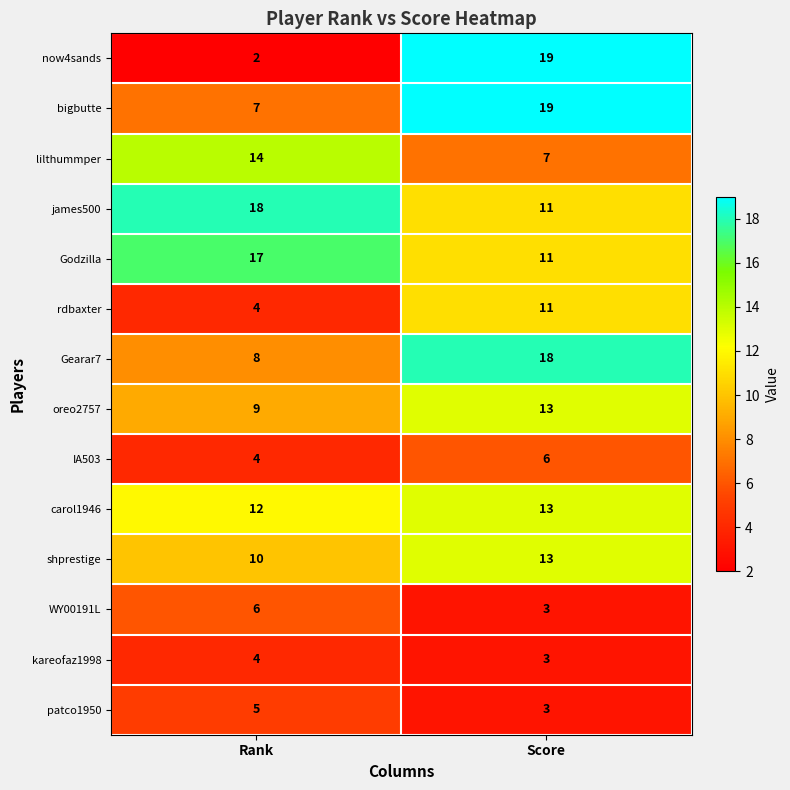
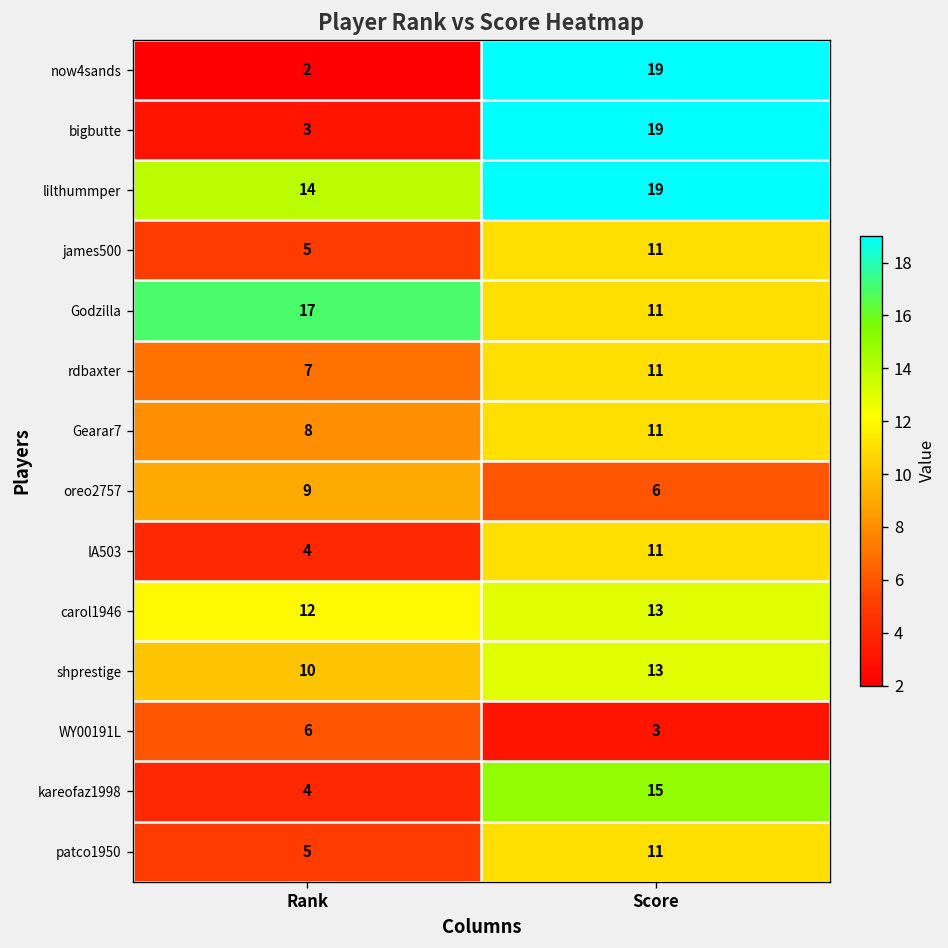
bigbutte, Rank: 7 -> 3
lilthummper, Score: 7 -> 19
james500, Rank: 18 -> 5
rdbaxter, Rank: 4 -> 7
Gearar7, Score: 18 -> 11
oreo2757, Score: 13 -> 6
IA503, Score: 6 -> 11
kareofaz1998, Score: 3 -> 15
patco1950, Score: 3 -> 11
